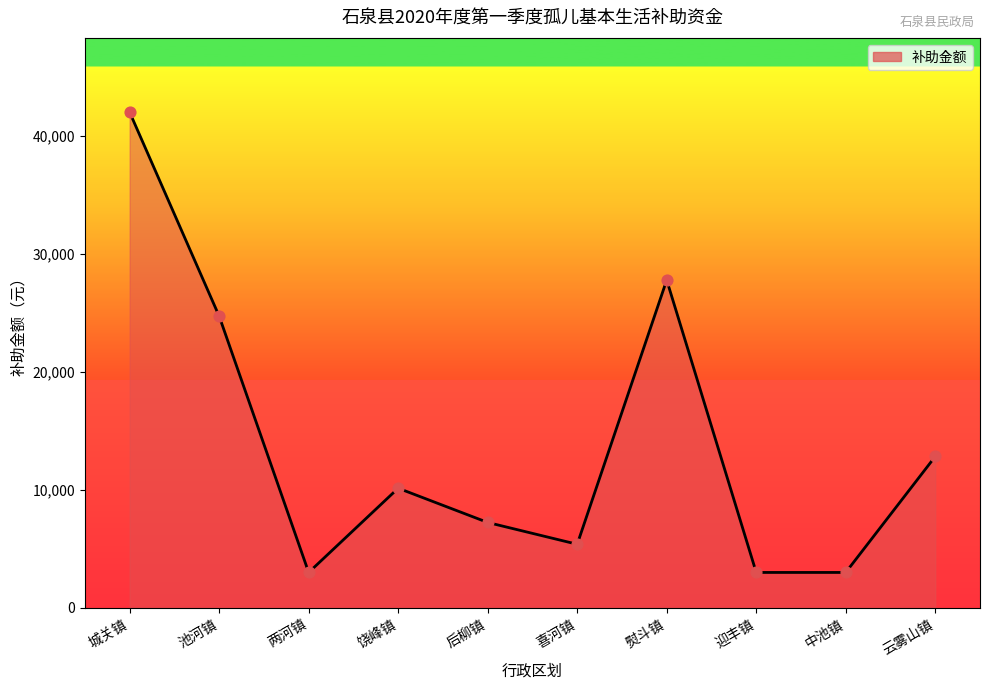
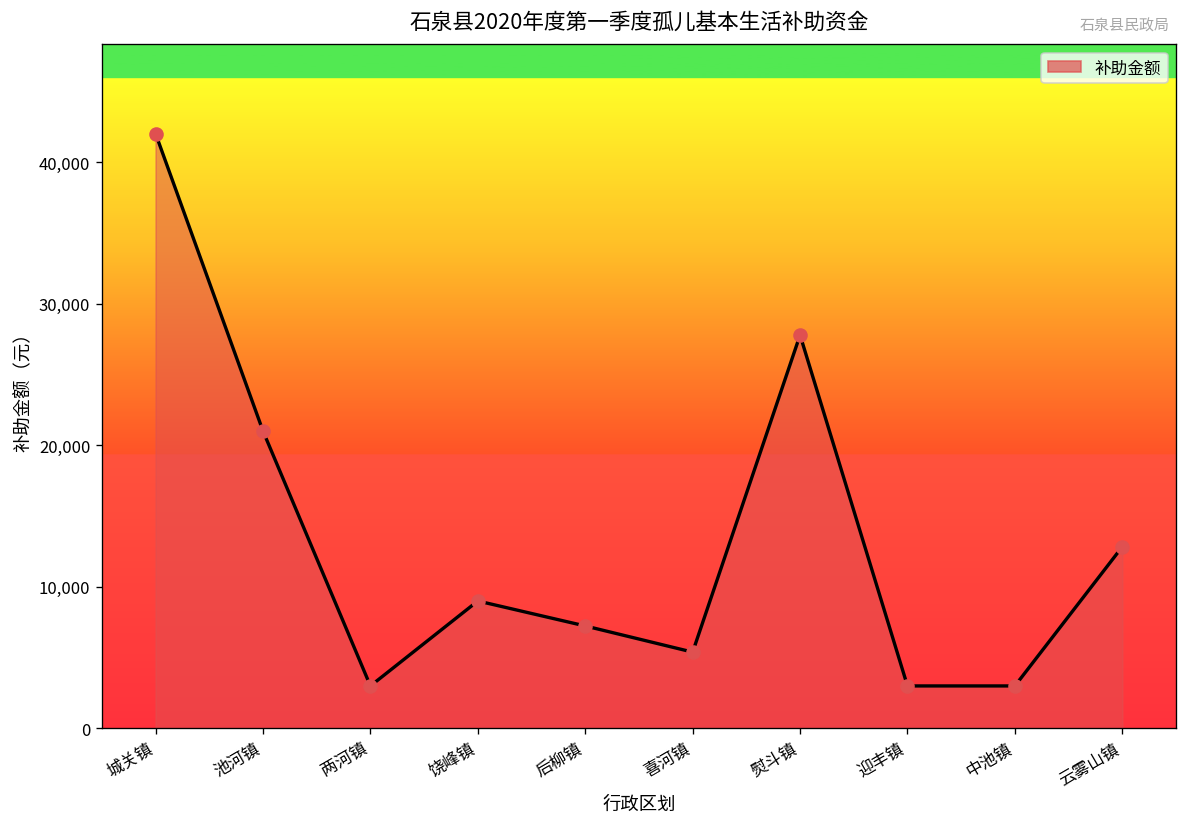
池河镇: 24,700 -> 21,000
饶峰镇: 10,100 -> 9,000
